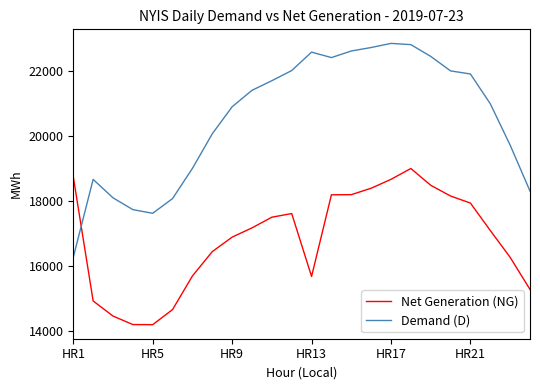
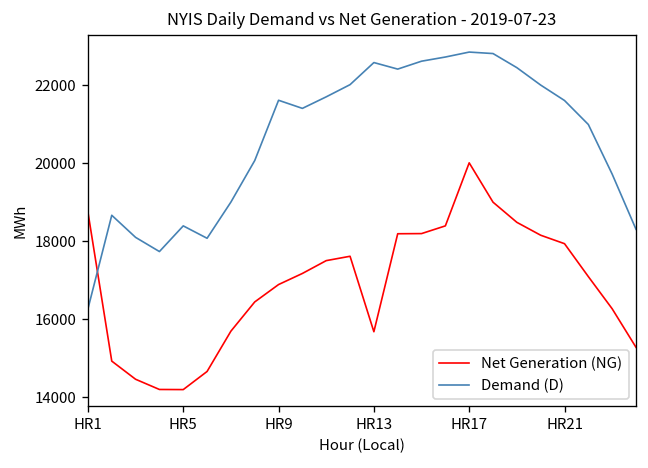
Demand (D), HR5: 17600 -> 18400
Demand (D), HR9: 20900 -> 21600
Net Generation (NG), HR17: 18700 -> 20000
Demand (D), HR21: 21900 -> 21600
